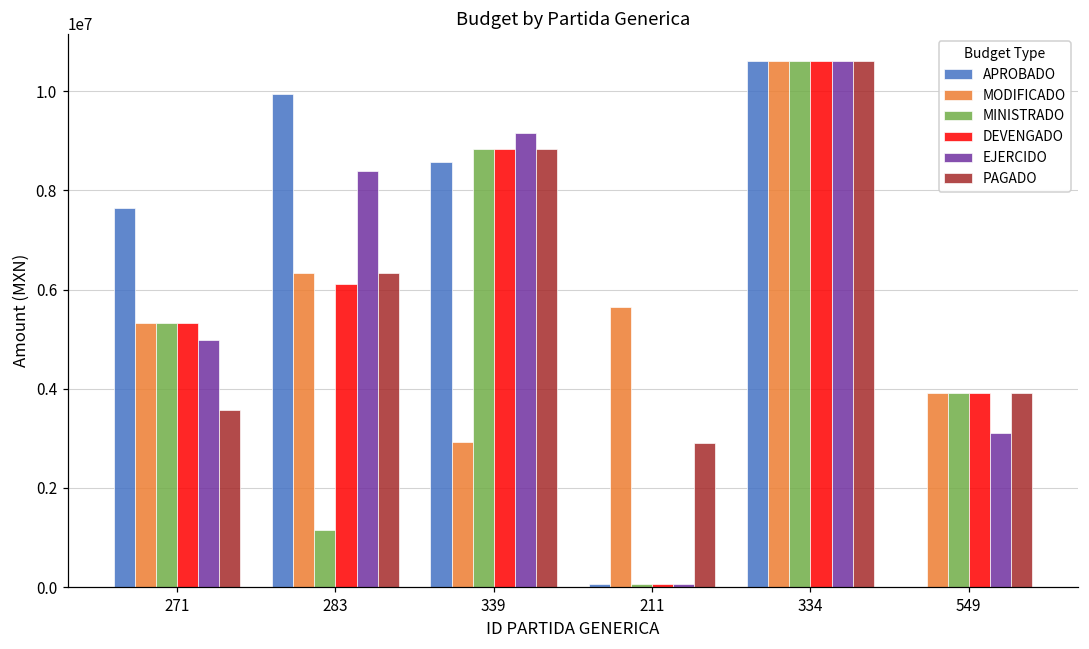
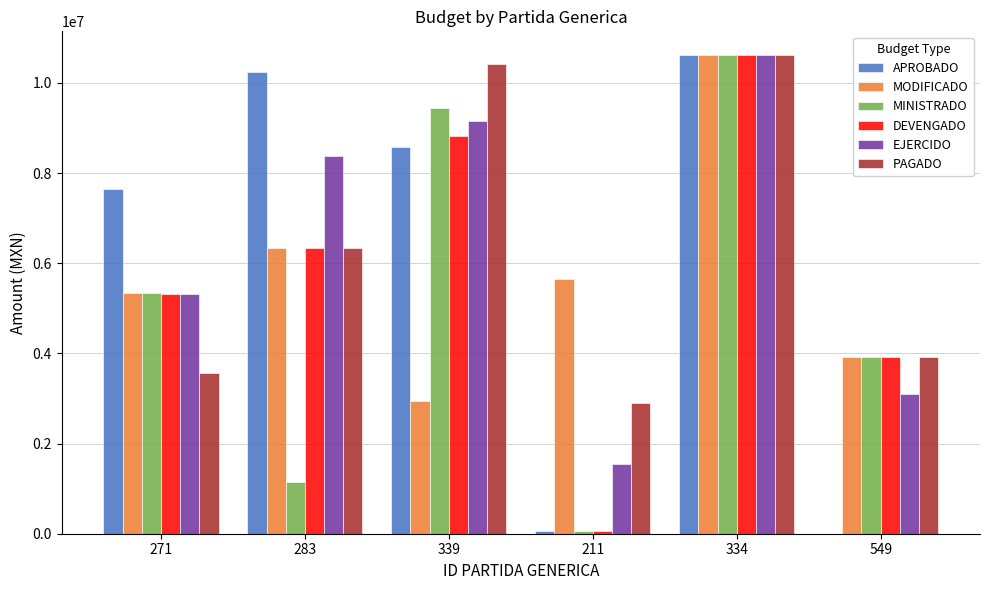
EJERCIDO, 271: 5000000 -> 5300000
APROBADO, 283: 9900000 -> 10200000
DEVENGADO, 283: 6100000 -> 6300000
MINISTRADO, 339: 8800000 -> 9400000
PAGADO, 339: 8800000 -> 10400000
EJERCIDO, 211: 100000 -> 1500000
